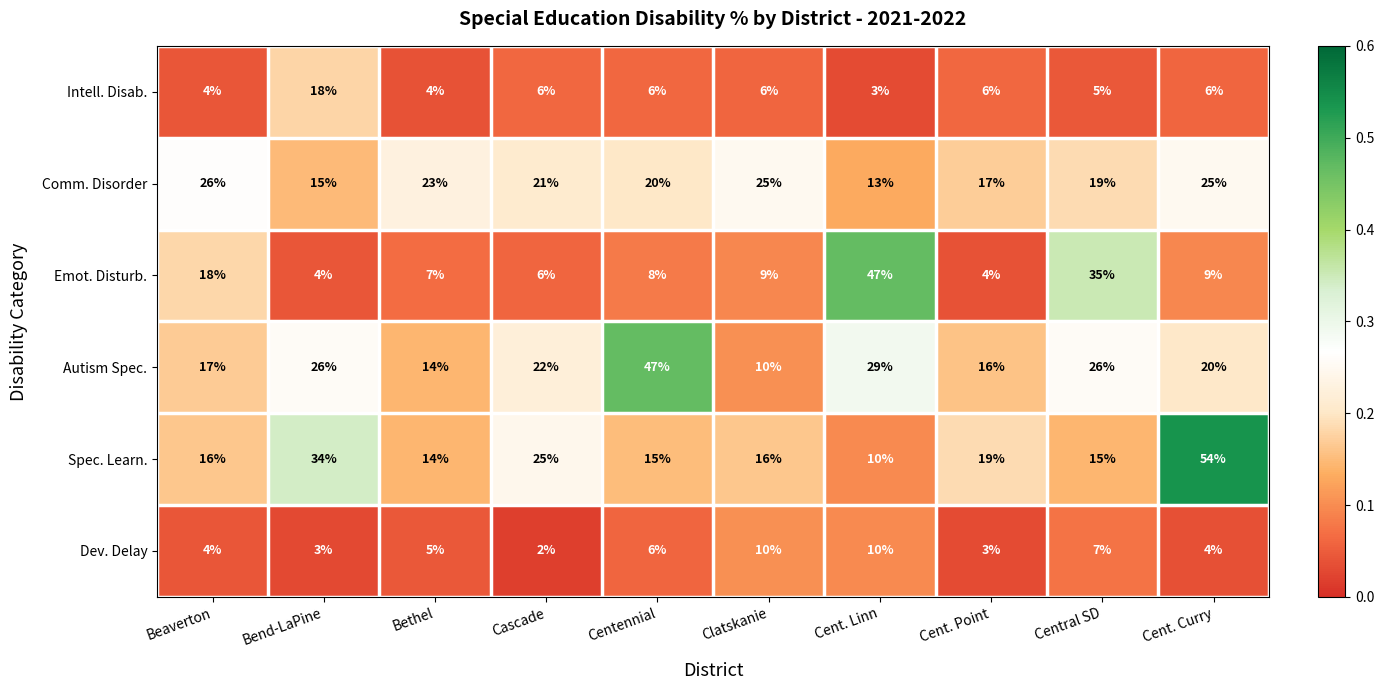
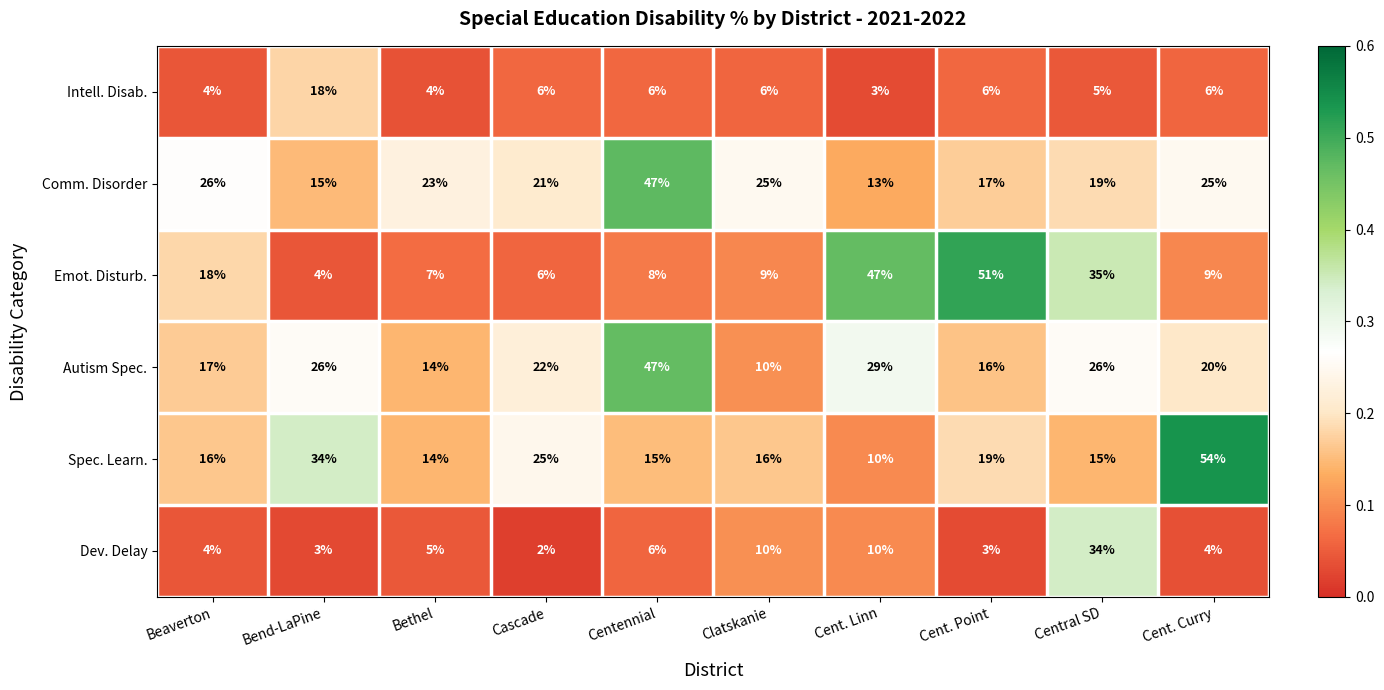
Comm. Disorder, Centennial: 20% -> 47%
Emot. Disturb., Cent. Point: 4% -> 51%
Dev. Delay, Central SD: 7% -> 34%
